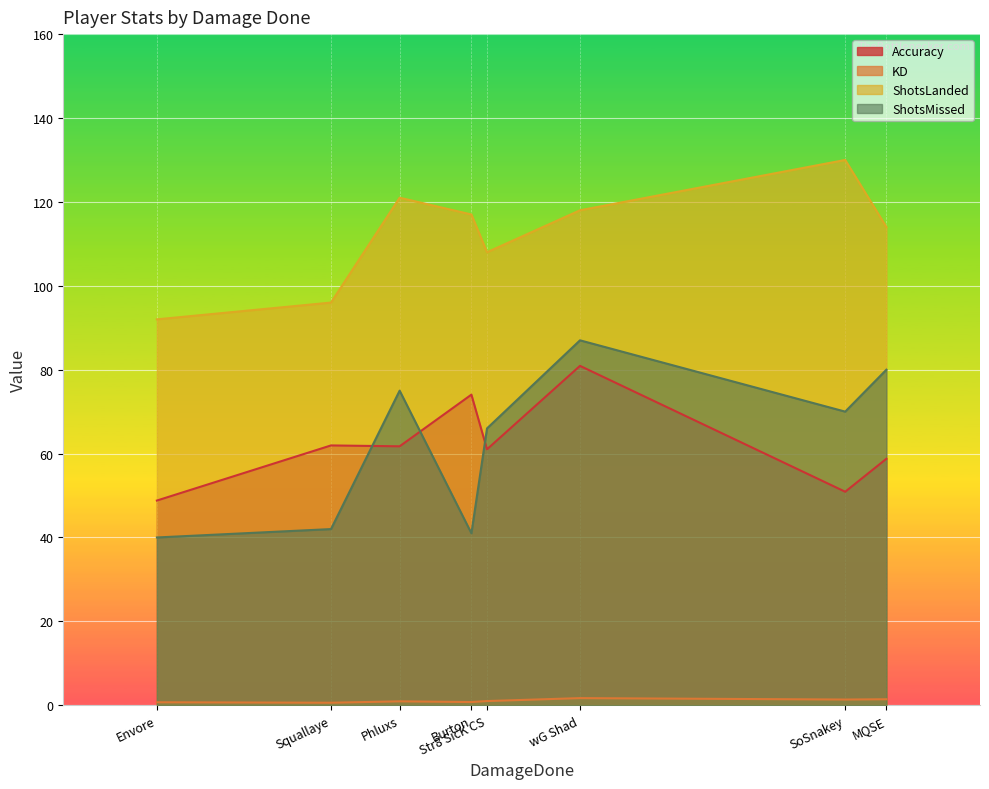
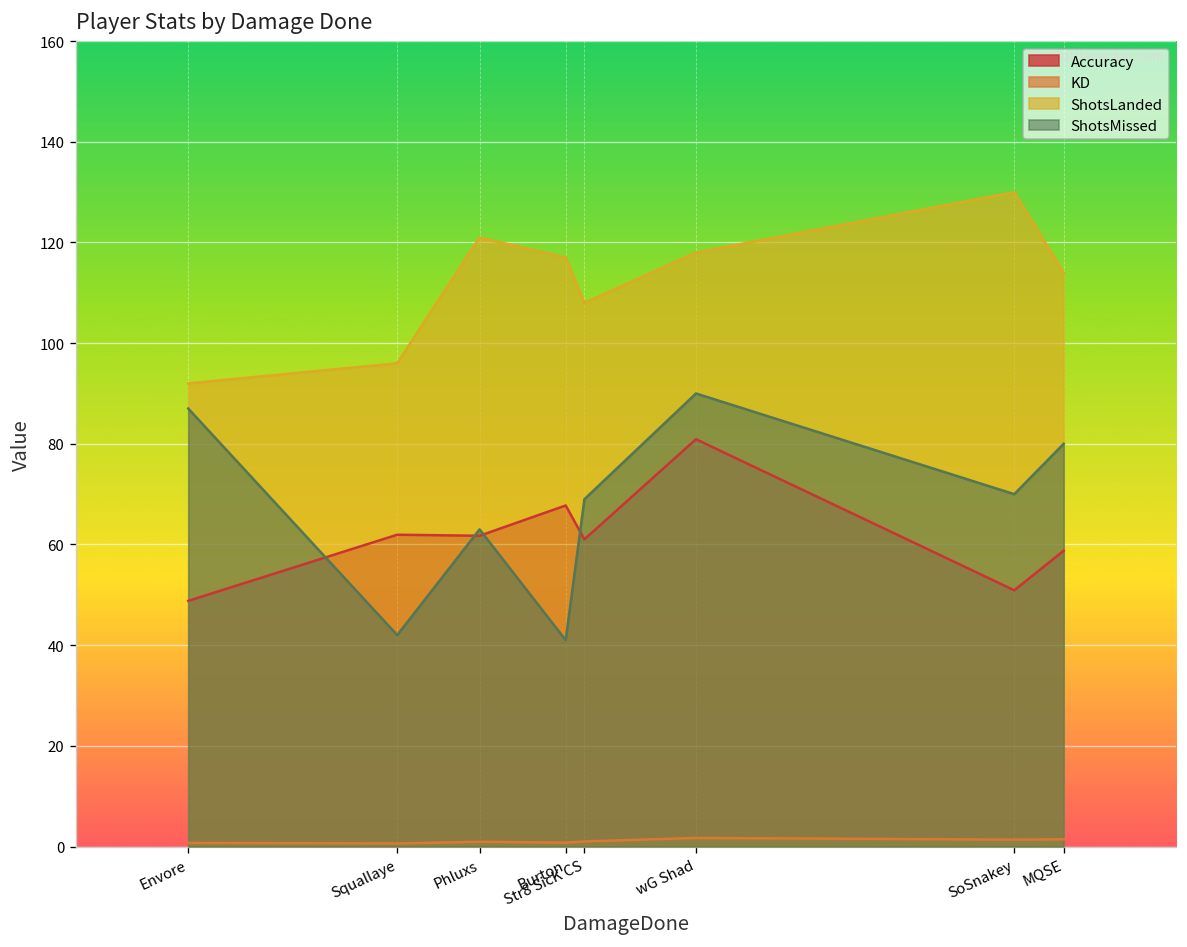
ShotsMissed, Envore: 40 -> 87
ShotsMissed, Phluxs: 75 -> 63
Accuracy, Burton: 74 -> 68
ShotsMissed, Str8 SicK CS: 66 -> 69
ShotsMissed, wG Shad: 87 -> 90
